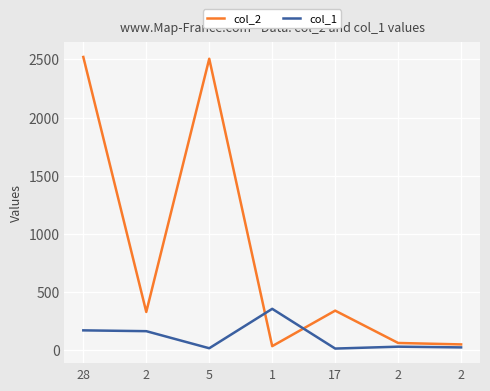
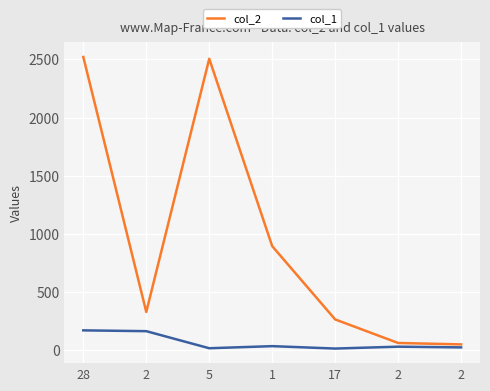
col_2, 1: 40 -> 900
col_1, 1: 360 -> 40
col_2, 17: 340 -> 270
